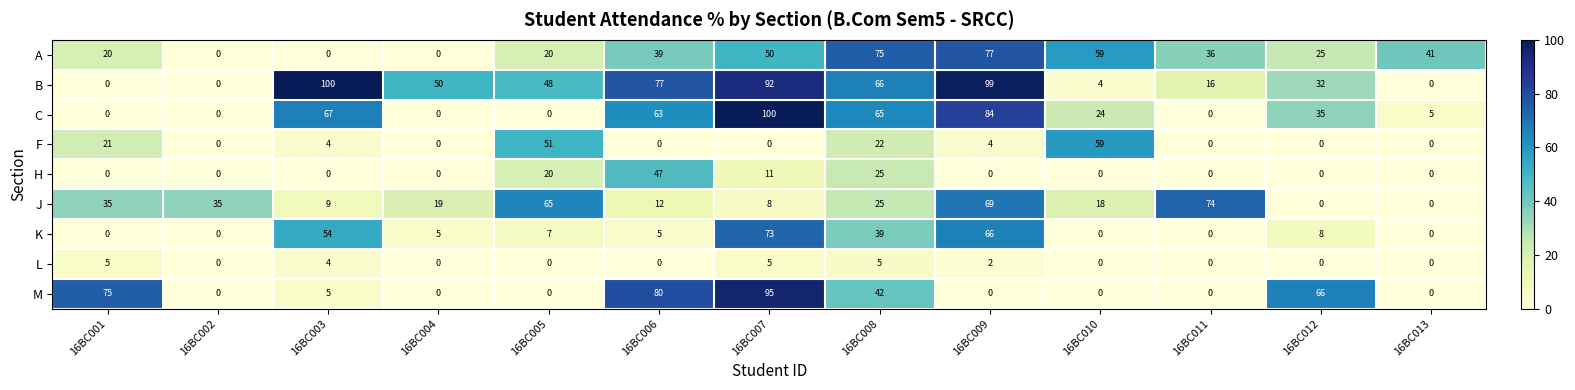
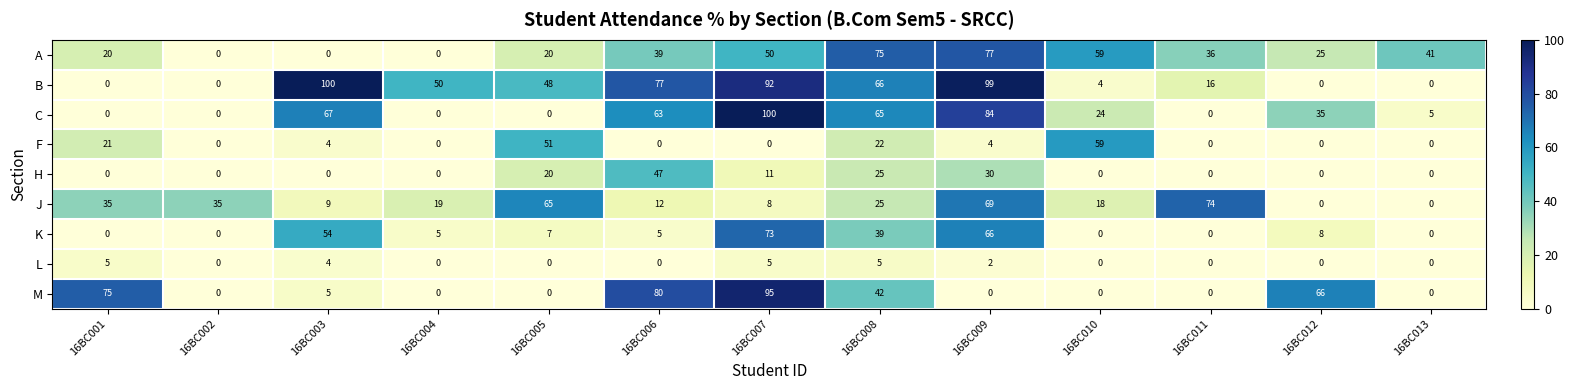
B, 16BC012: 32 -> 0
H, 16BC009: 0 -> 30
